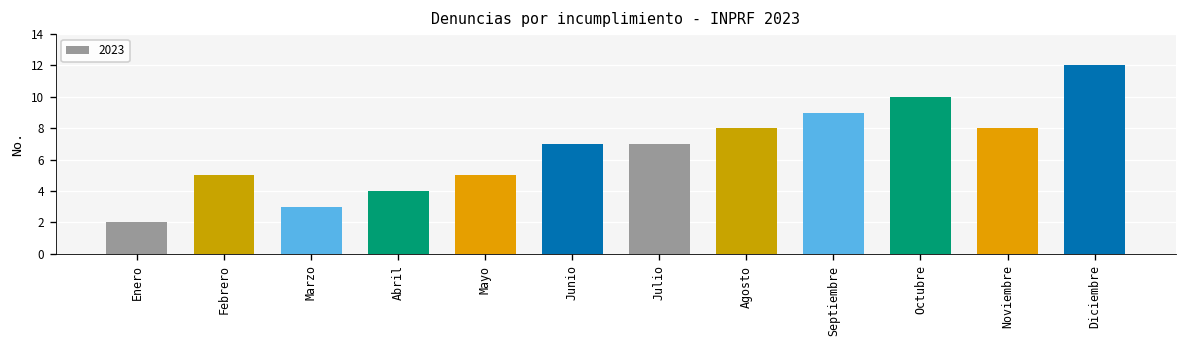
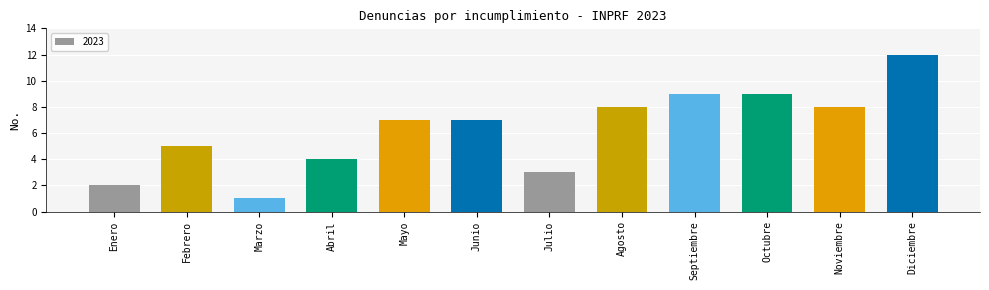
Marzo: 3 -> 1
Mayo: 5 -> 7
Julio: 7 -> 3
Octubre: 10 -> 9
